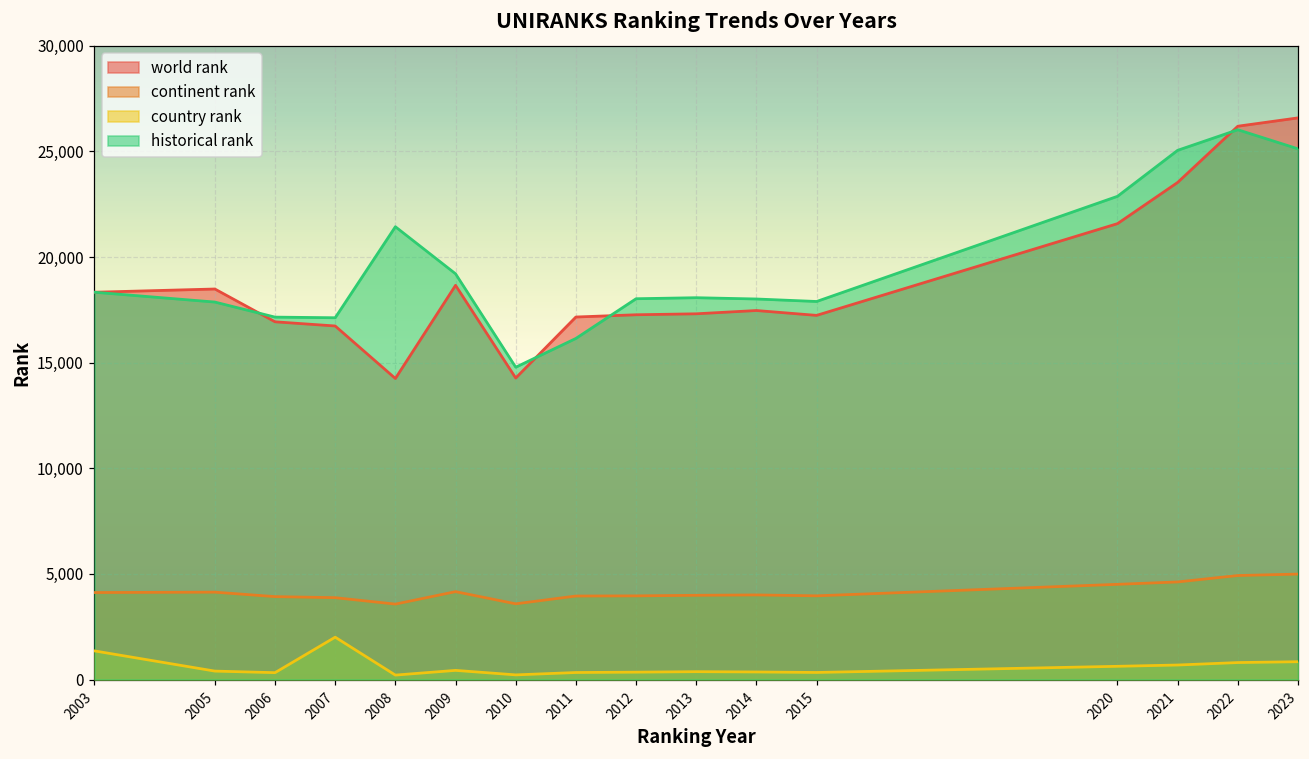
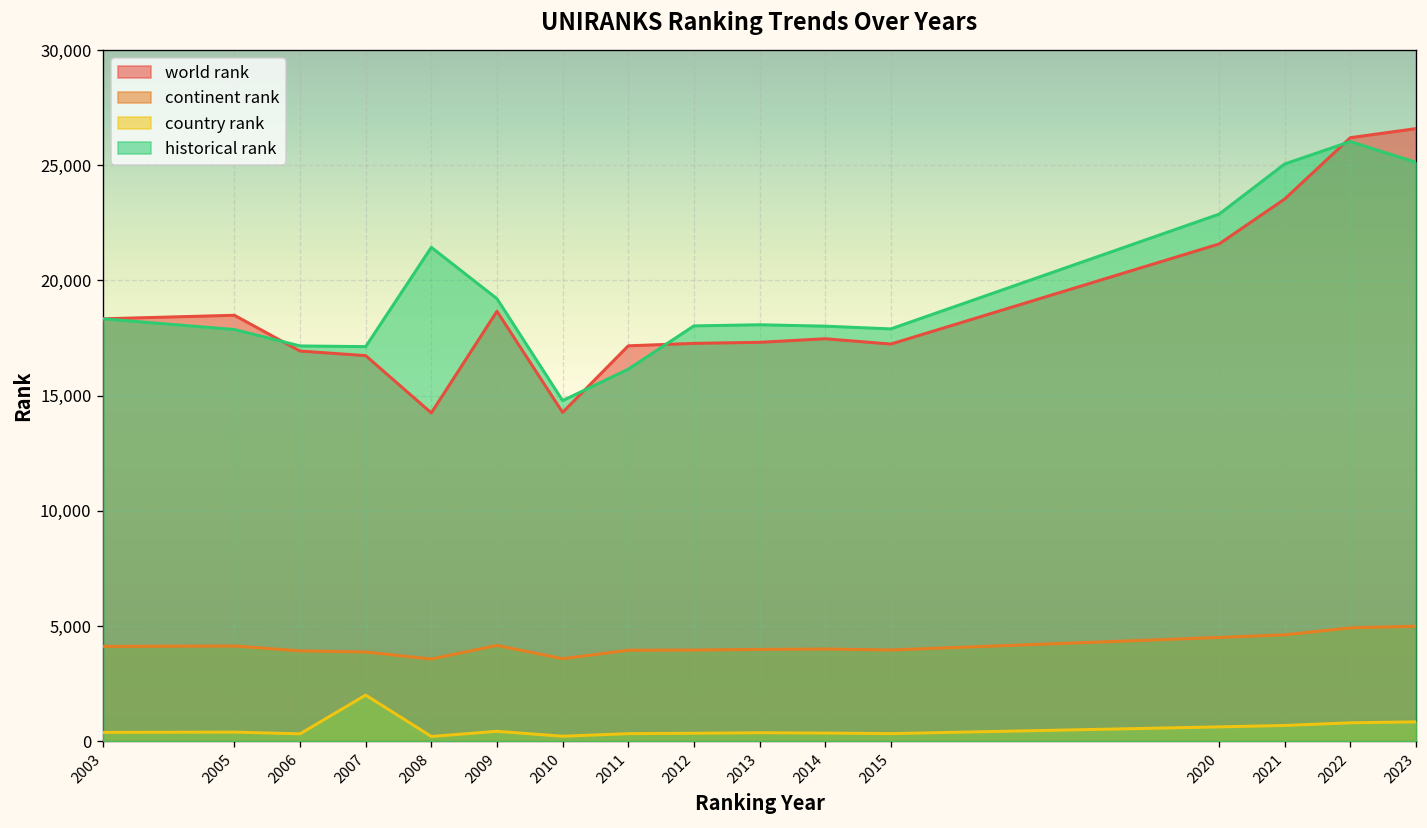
country rank, 2003: 1,400 -> 400
